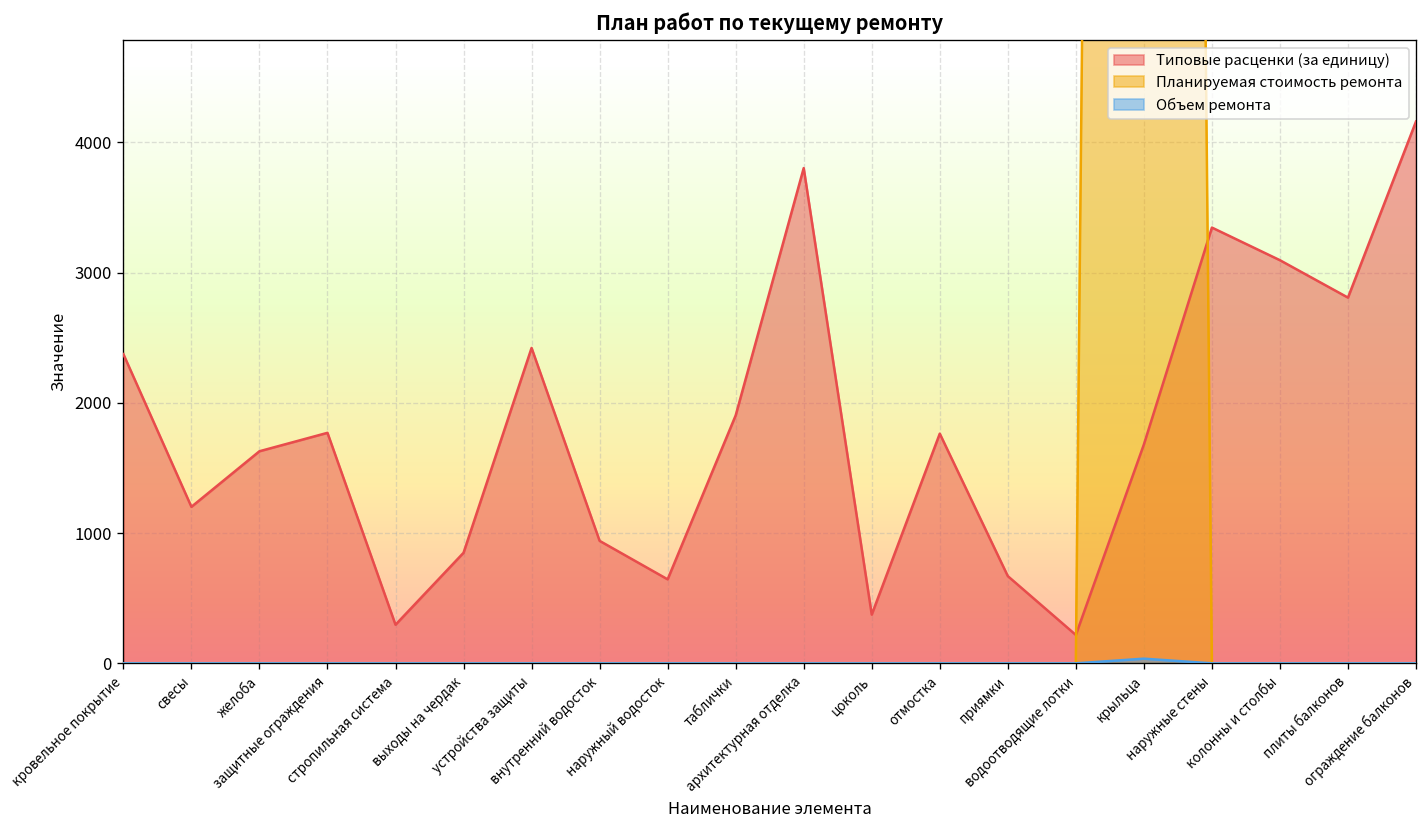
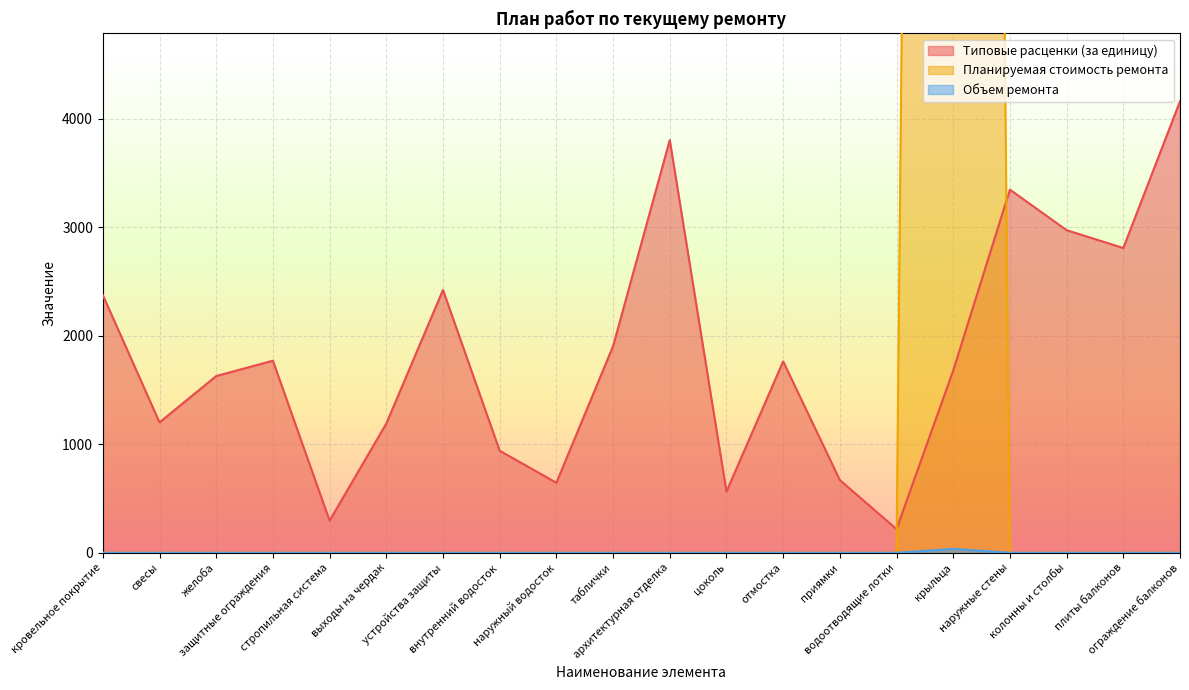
Типовые расценки (за единицу), выходы на чердак: 850 -> 1190
Типовые расценки (за единицу), цоколь: 370 -> 560
Типовые расценки (за единицу), колонны и столбы: 3090 -> 2970
